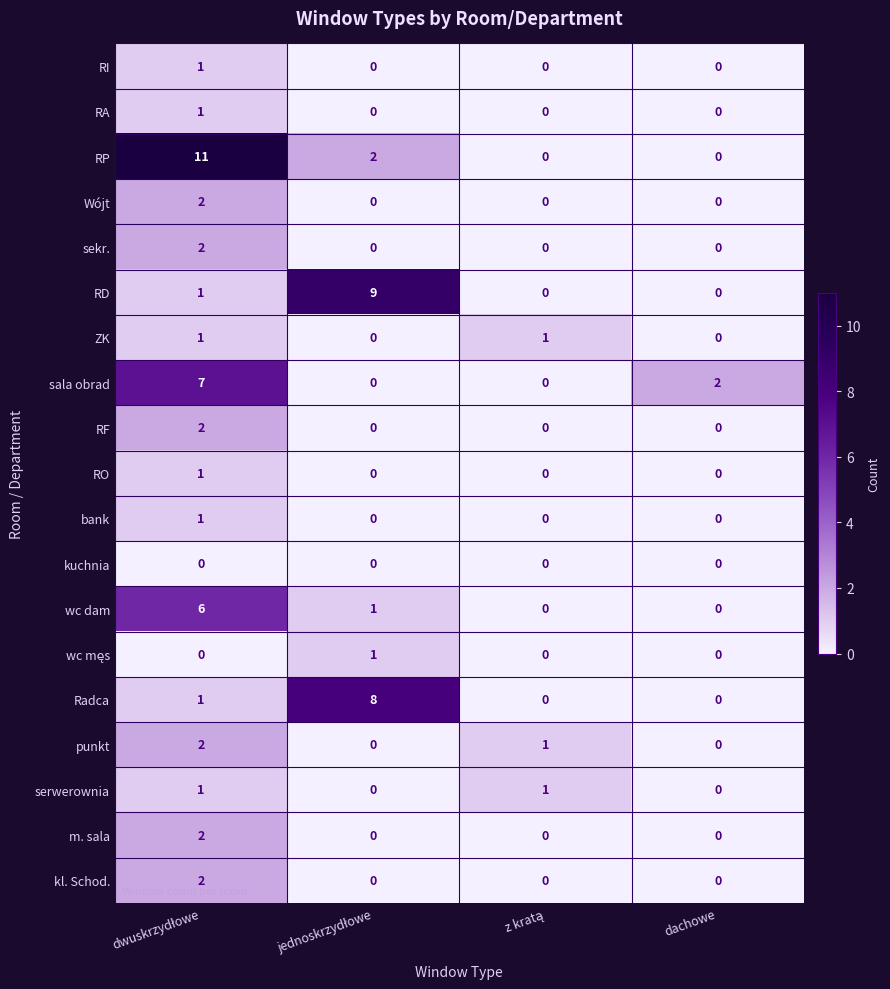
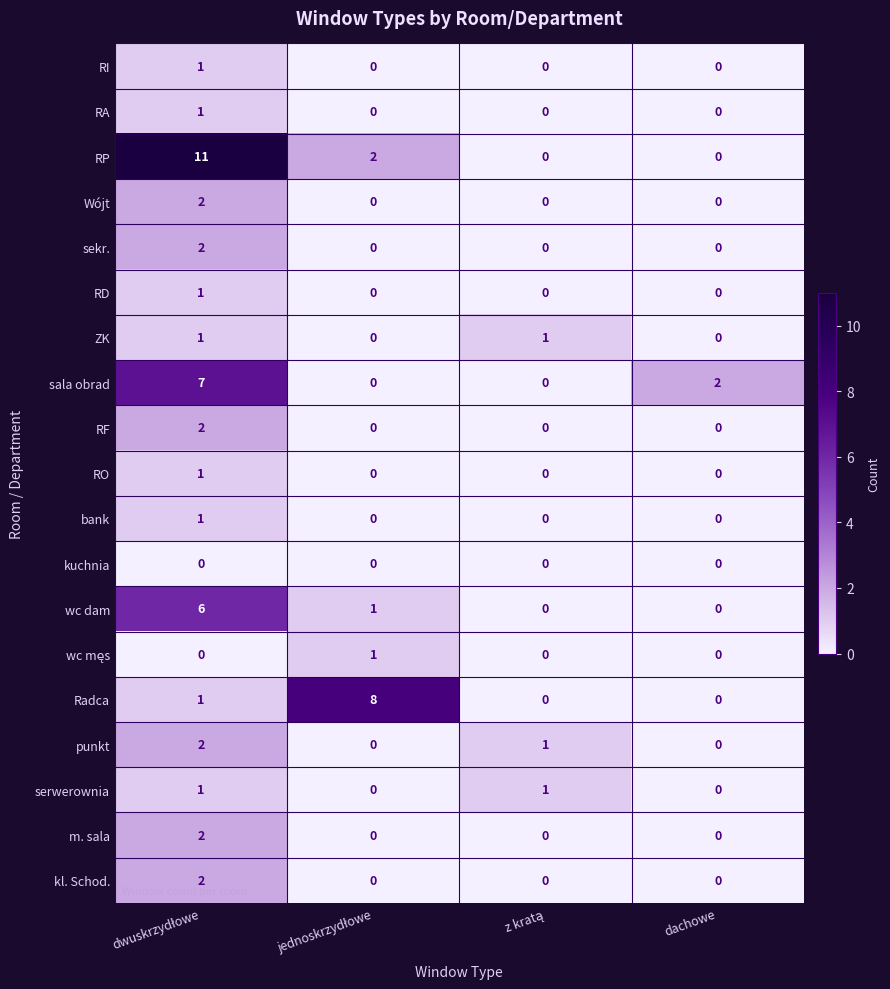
RD, jednoskrzydłowe: 9 -> 0
